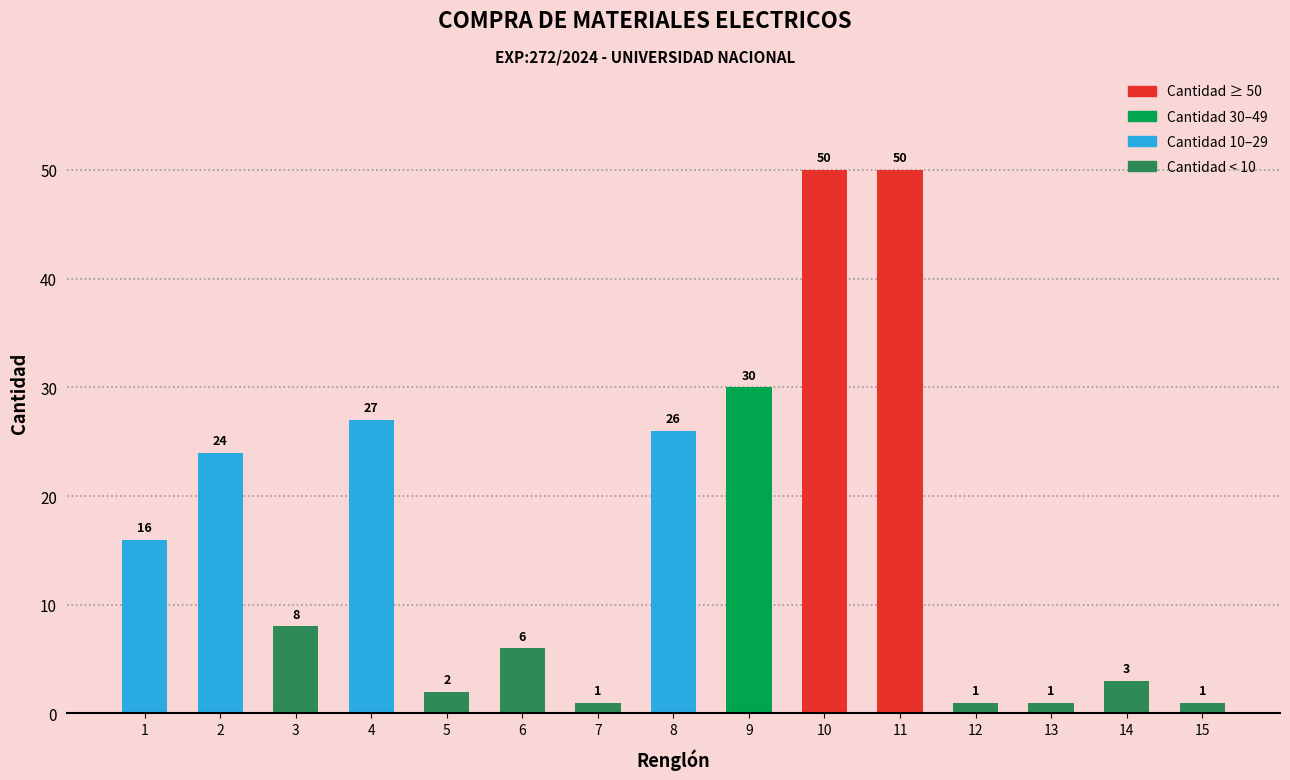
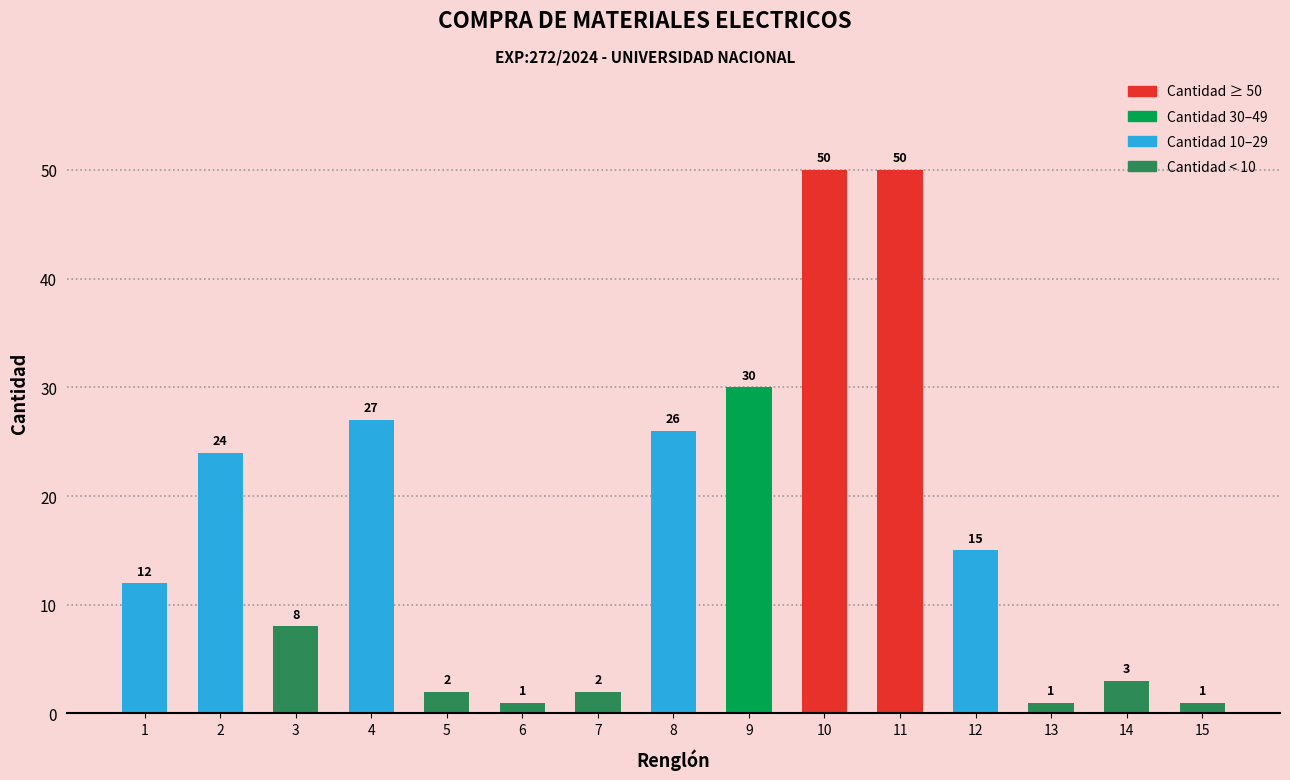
1: 16 -> 12
6: 6 -> 1
7: 1 -> 2
12: 1 -> 15
